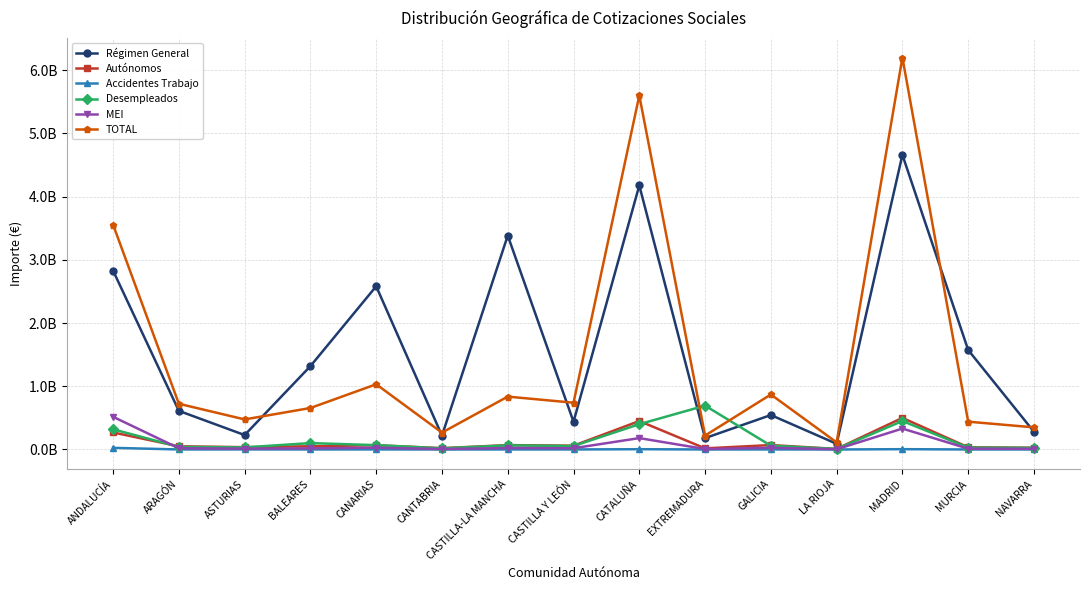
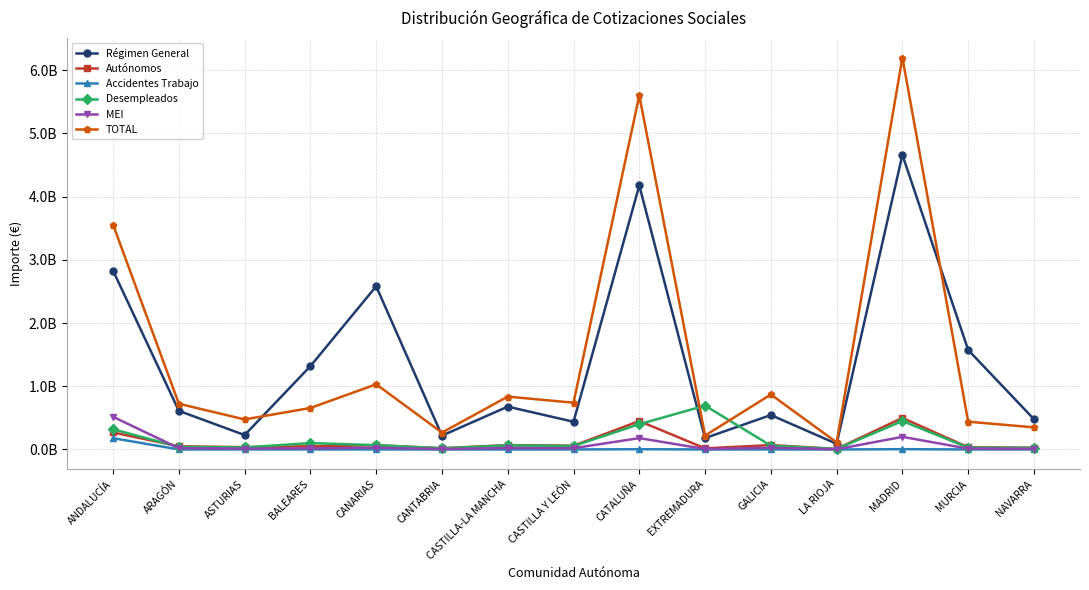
Accidentes Trabajo, ANDALUCÍA: 0 -> 200000000
Régimen General, CASTILLA-LA MANCHA: 3400000000 -> 700000000
MEI, MADRID: 300000000 -> 200000000
Régimen General, NAVARRA: 300000000 -> 500000000
